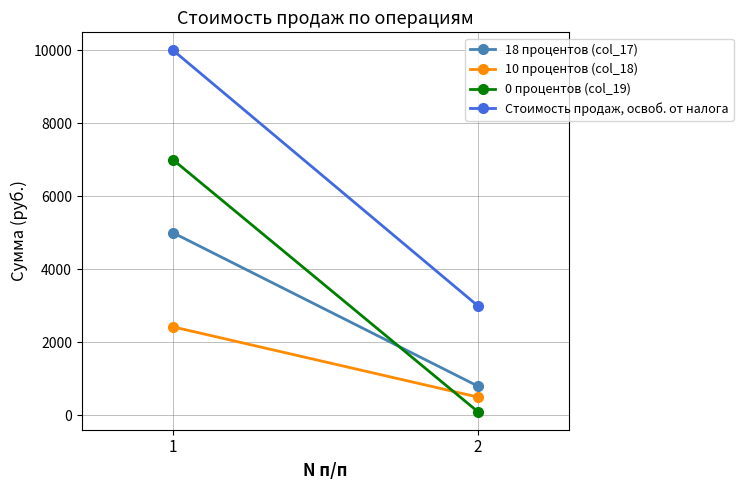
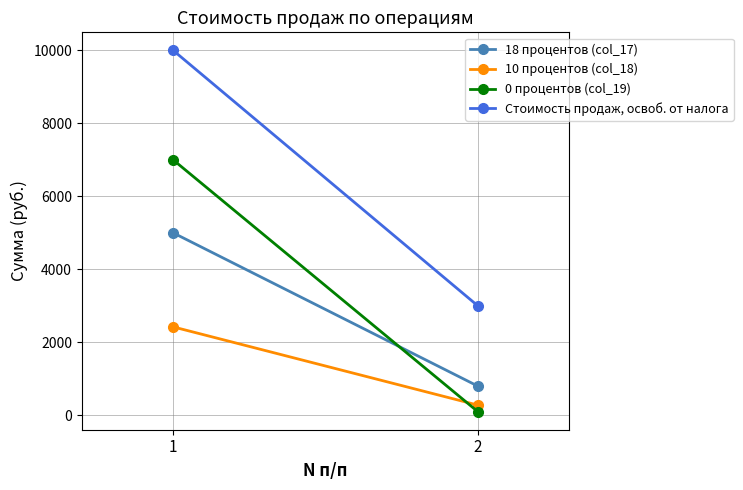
10 процентов (col_18), 2: 500 -> 300
